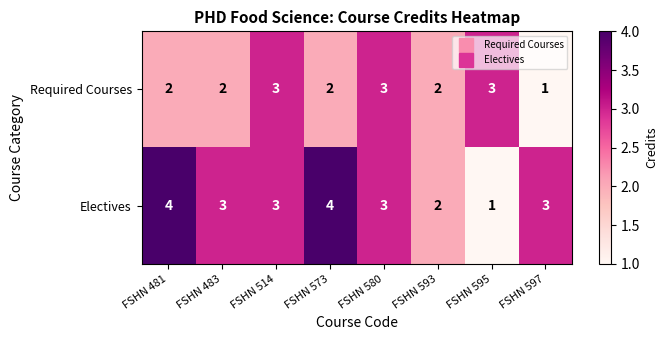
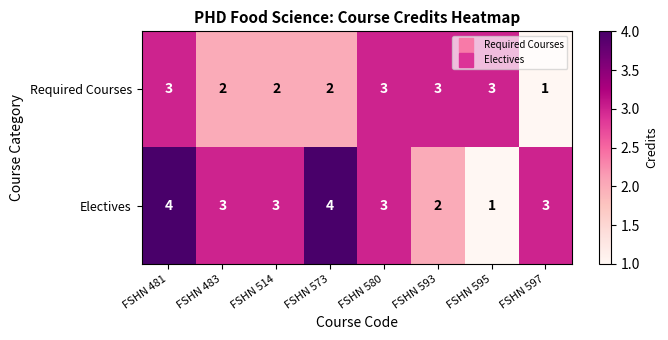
Required Courses, FSHN 481: 2 -> 3
Required Courses, FSHN 514: 3 -> 2
Required Courses, FSHN 593: 2 -> 3
